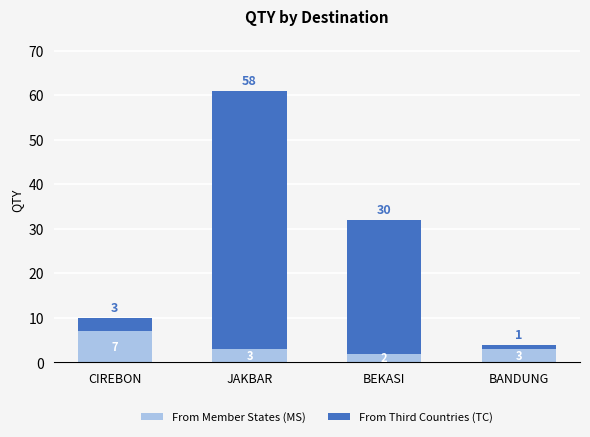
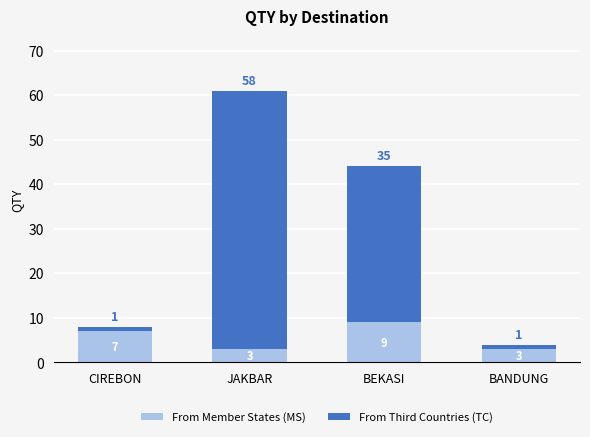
From Third Countries (TC), CIREBON: 3 -> 1
From Member States (MS), BEKASI: 2 -> 9
From Third Countries (TC), BEKASI: 30 -> 35
